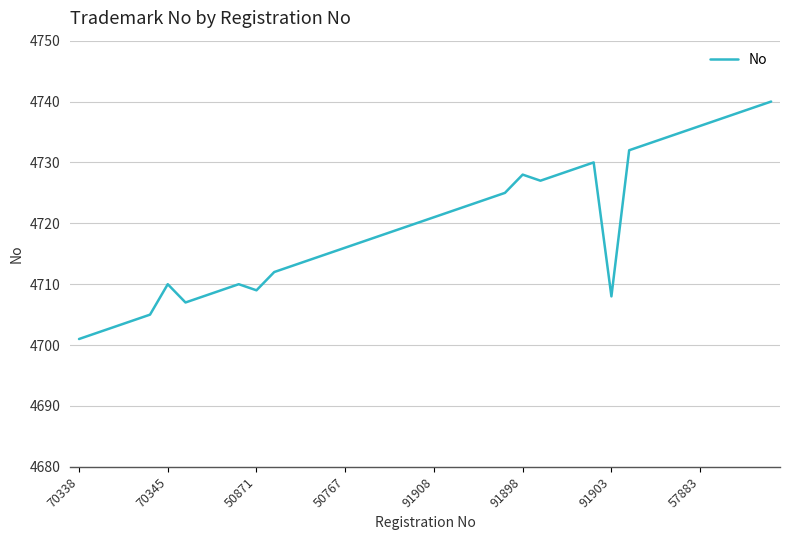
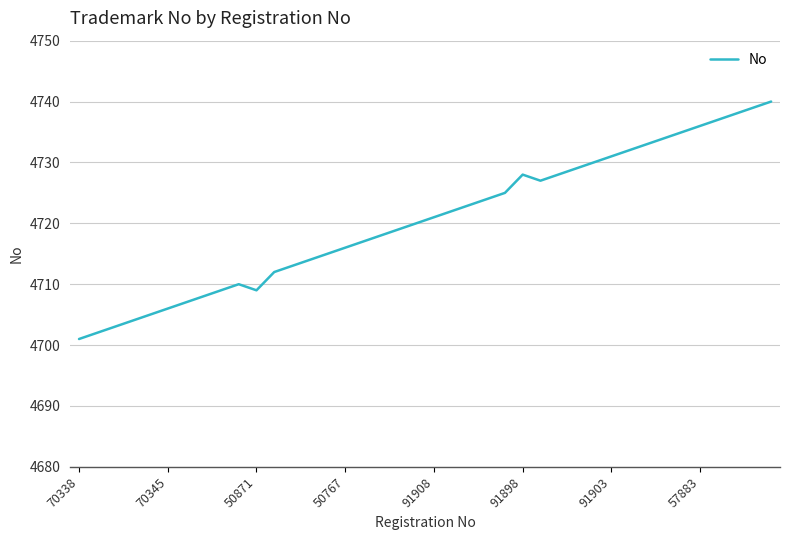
70345: 4710 -> 4706
91903: 4708 -> 4731
